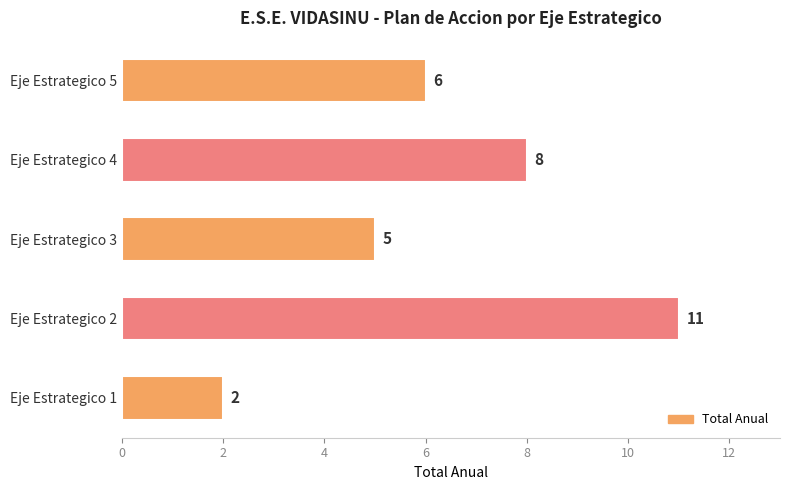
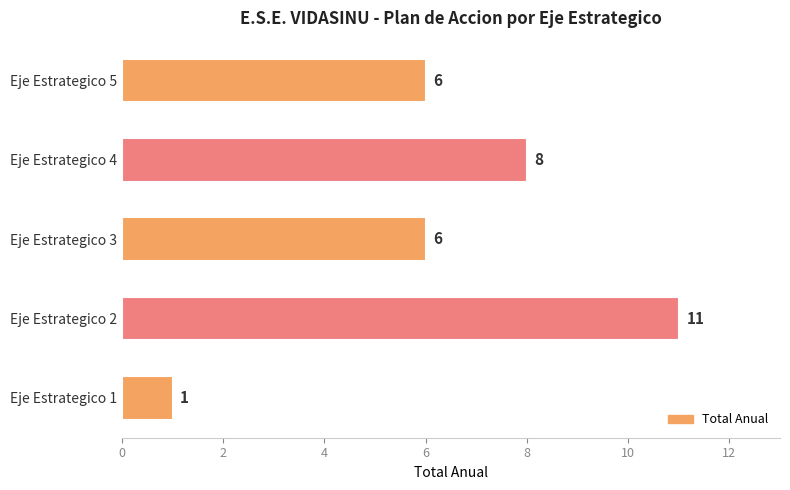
Eje Estrategico 3: 5 -> 6
Eje Estrategico 1: 2 -> 1
